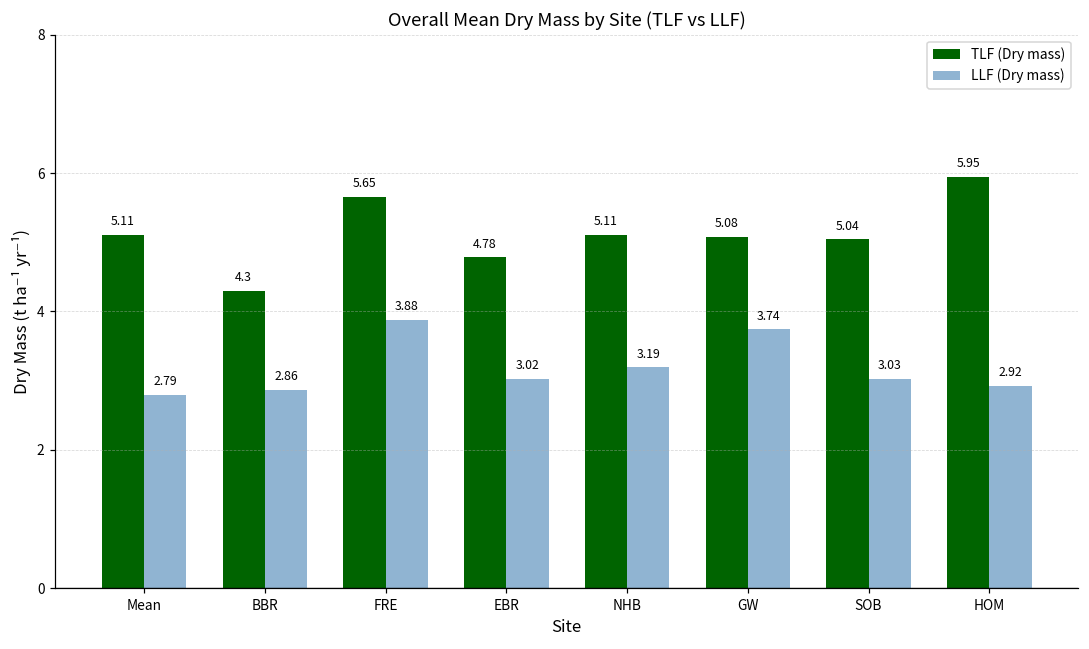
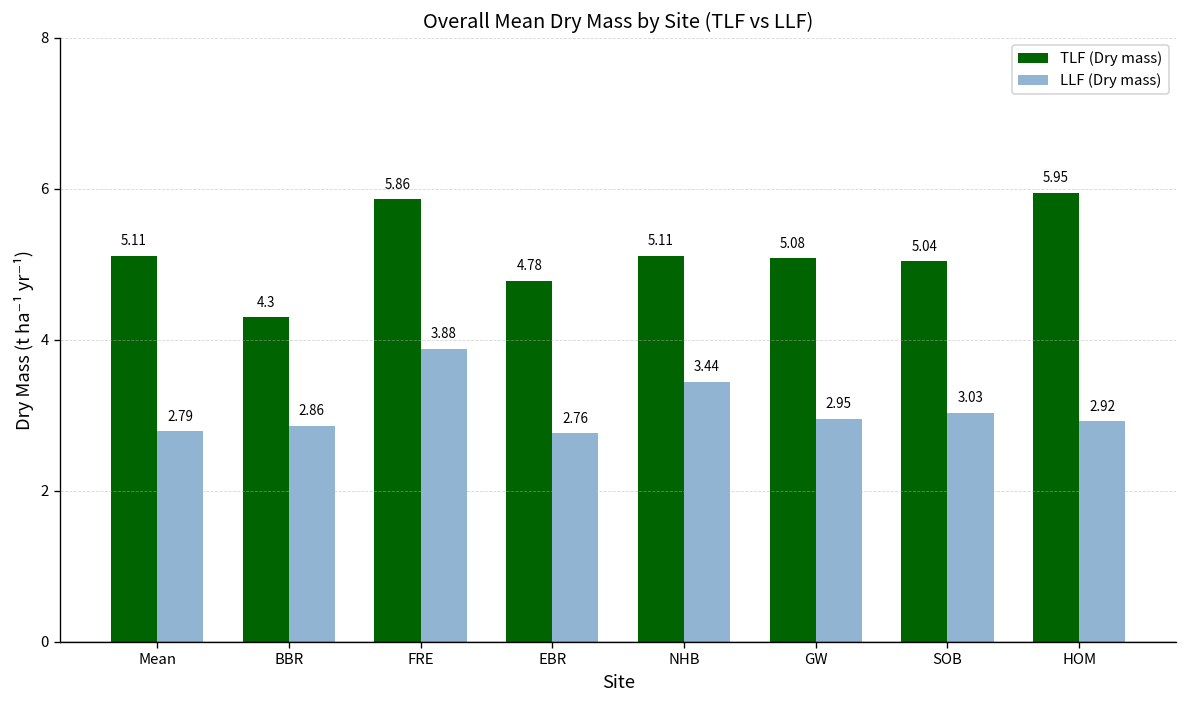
TLF (Dry mass), FRE: 5.65 -> 5.86
LLF (Dry mass), EBR: 3.02 -> 2.76
LLF (Dry mass), NHB: 3.19 -> 3.44
LLF (Dry mass), GW: 3.74 -> 2.95
